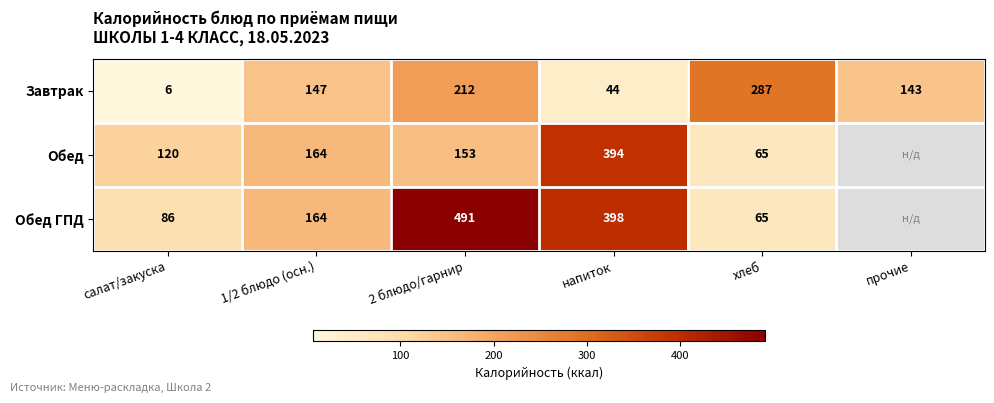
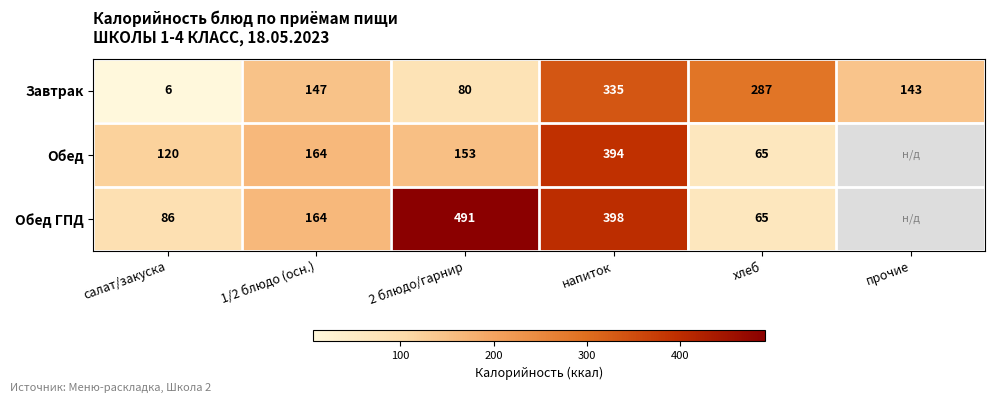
Завтрак, 2 блюдо/гарнир: 212 -> 80
Завтрак, напиток: 44 -> 335
